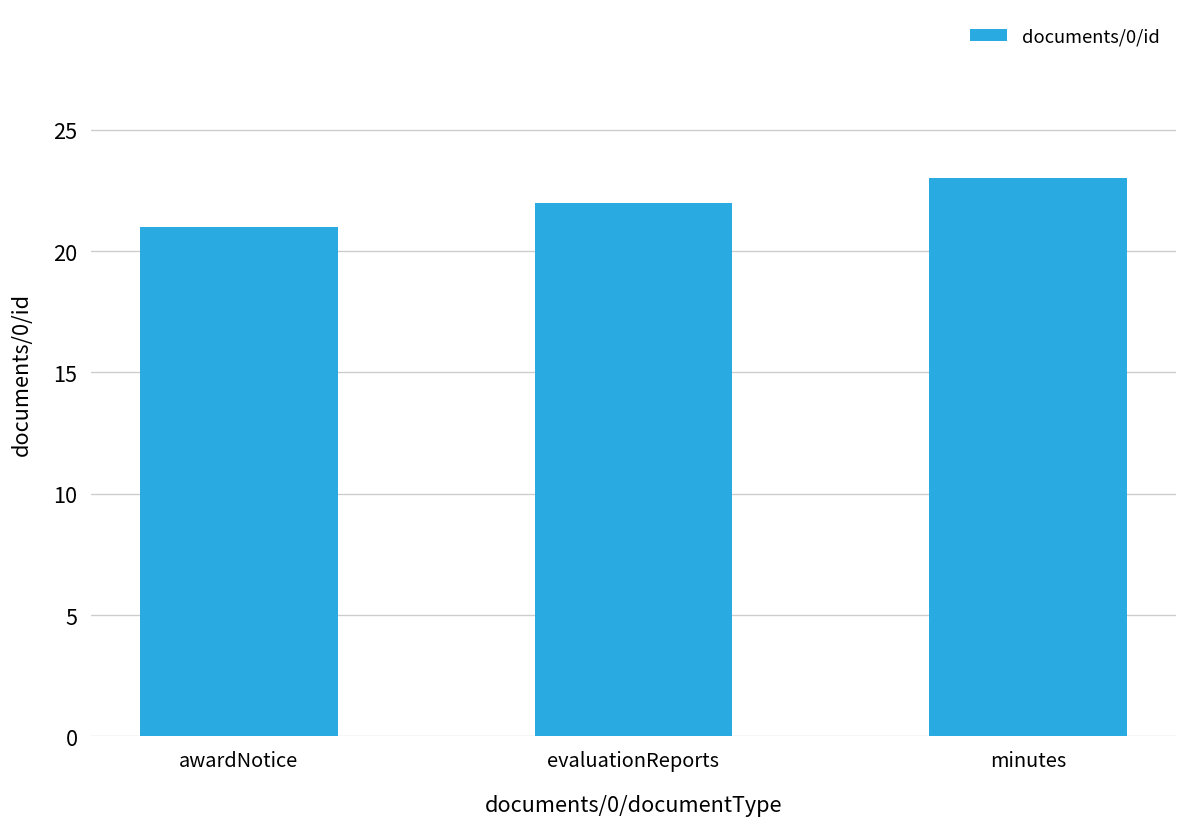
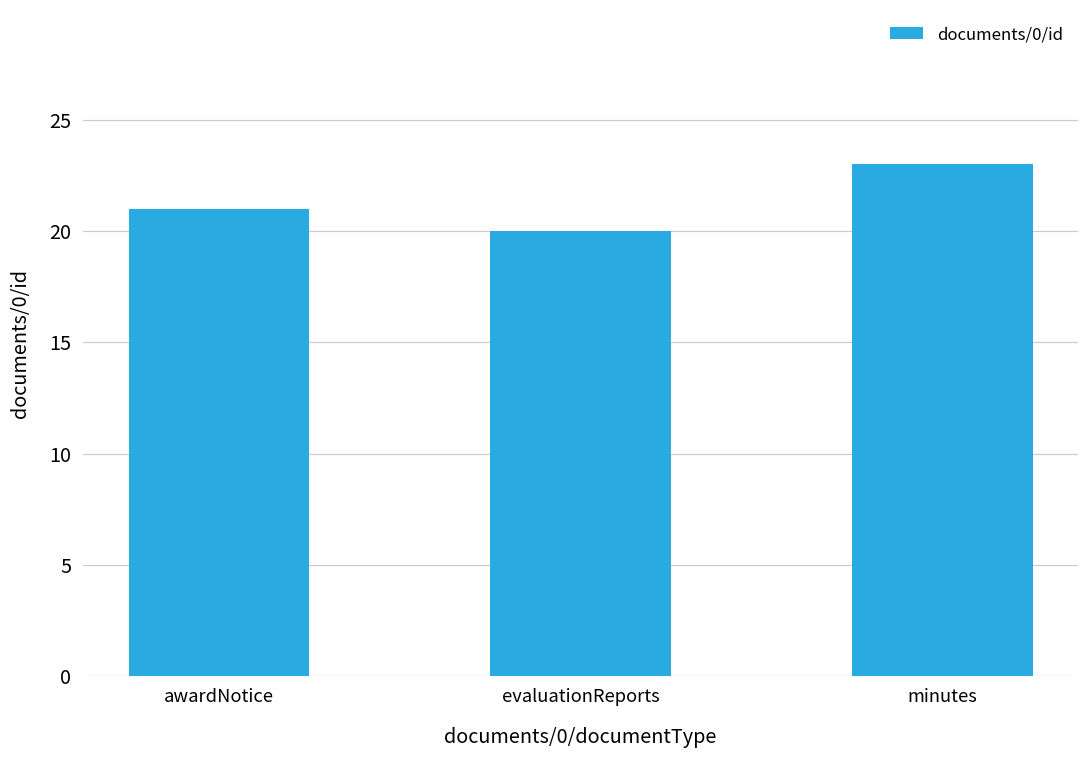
evaluationReports: 22 -> 20
